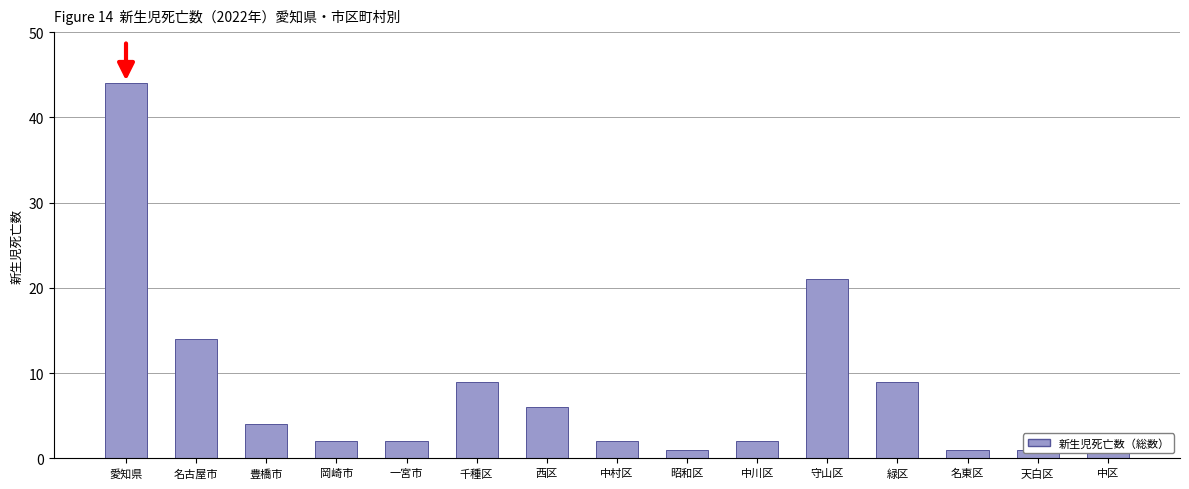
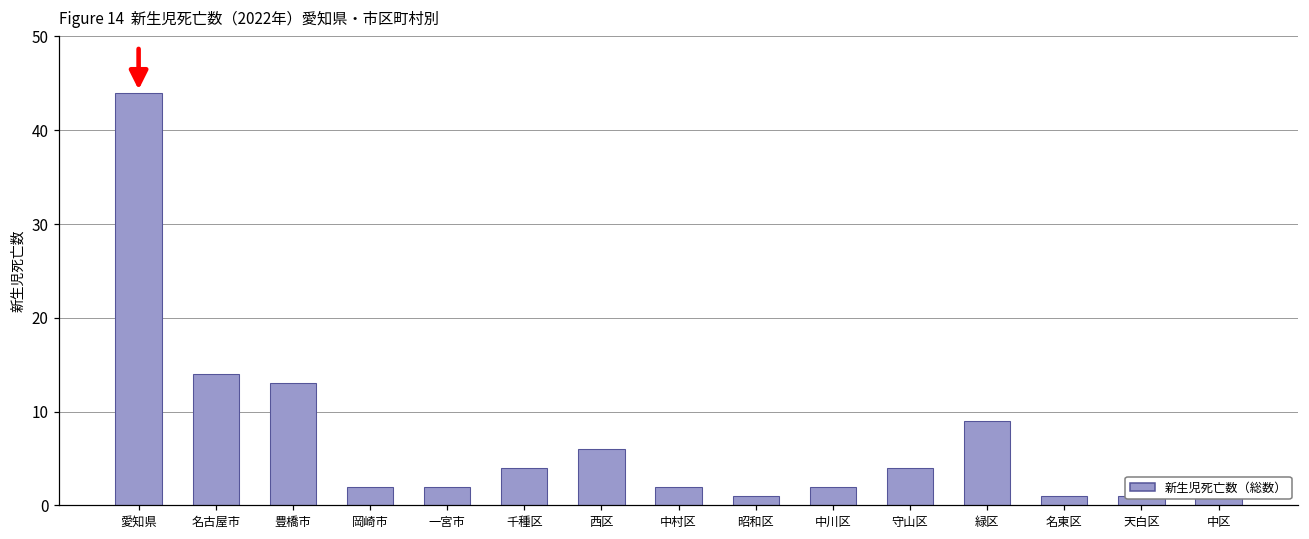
豊橋市: 4 -> 13
千種区: 9 -> 4
守山区: 21 -> 4
